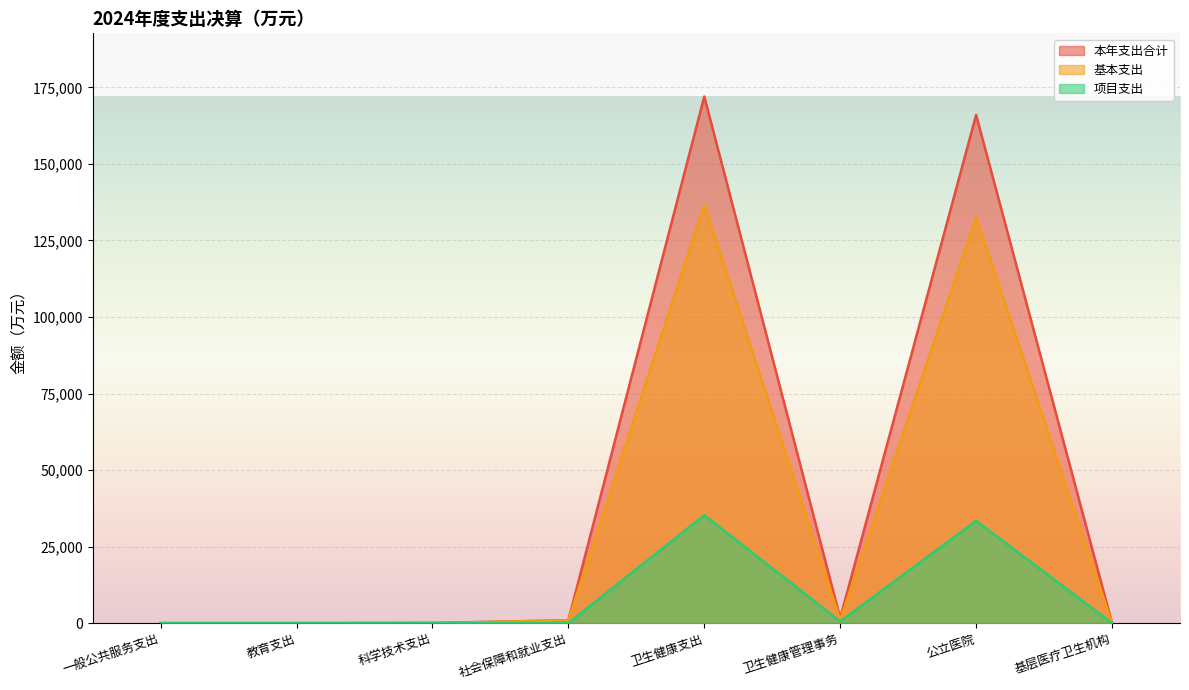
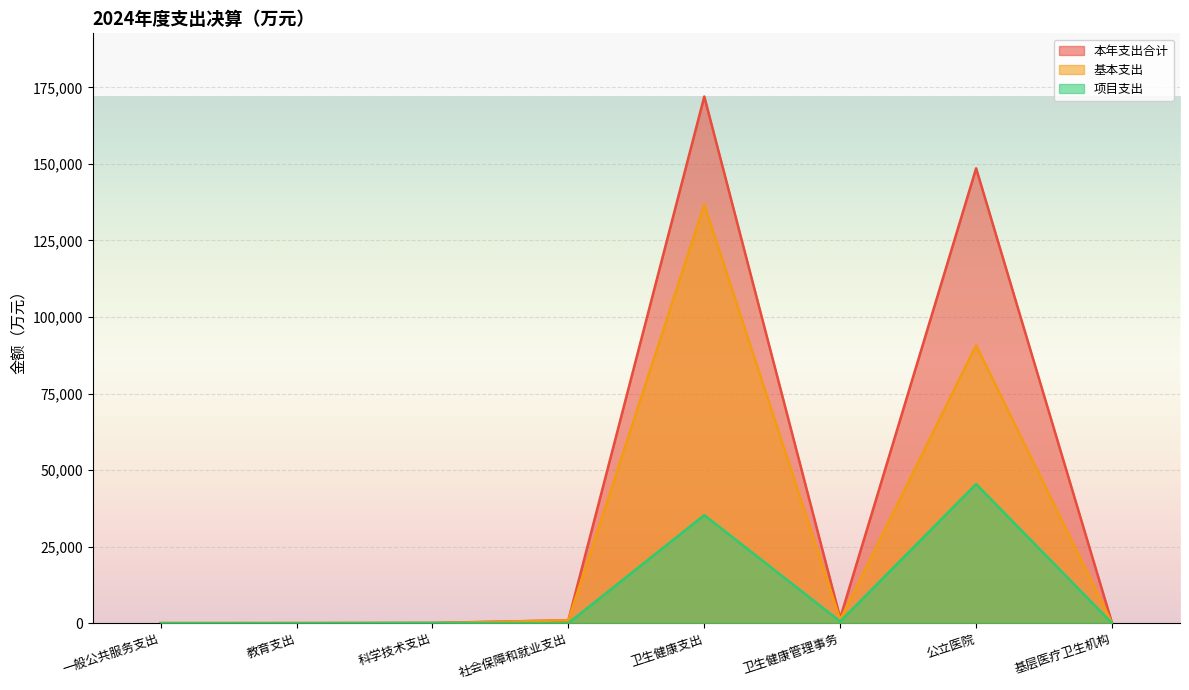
本年支出合计, 公立医院: 166,000 -> 149,000
基本支出, 公立医院: 133,000 -> 91,000
项目支出, 公立医院: 33,000 -> 45,000
